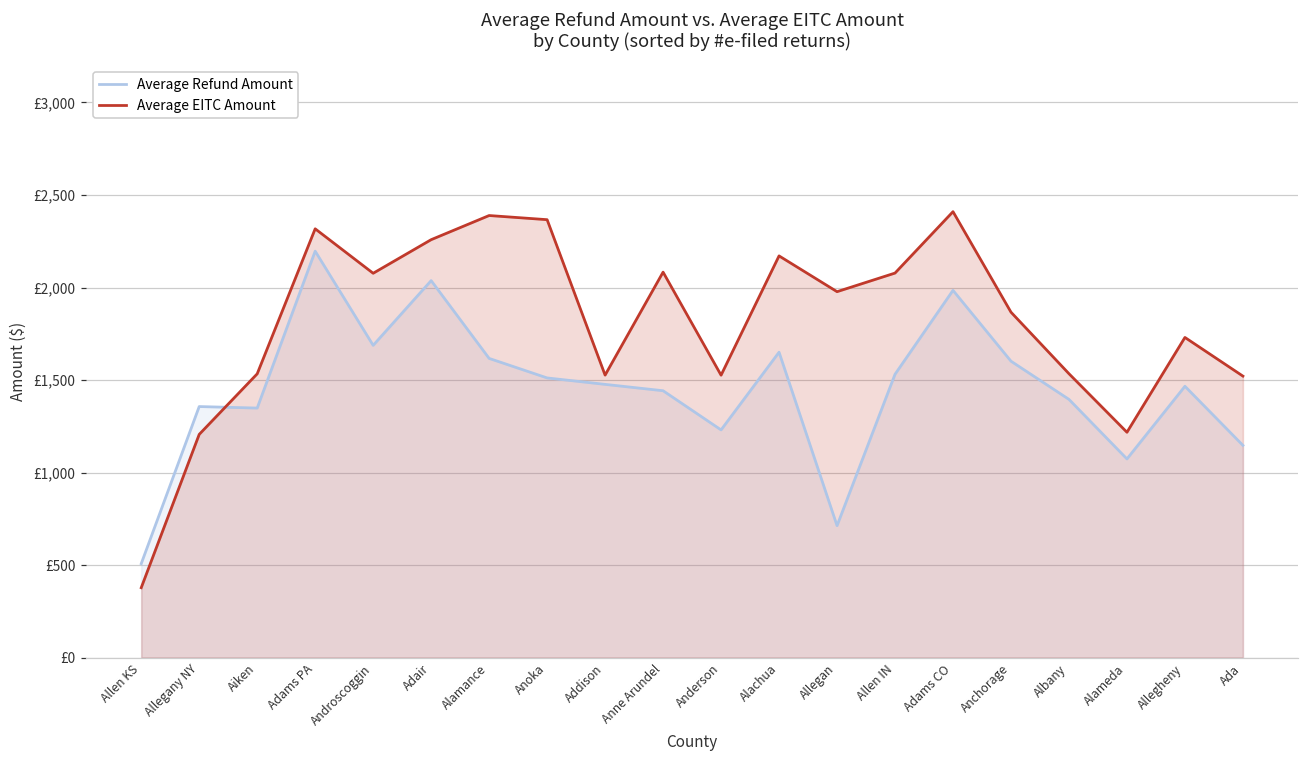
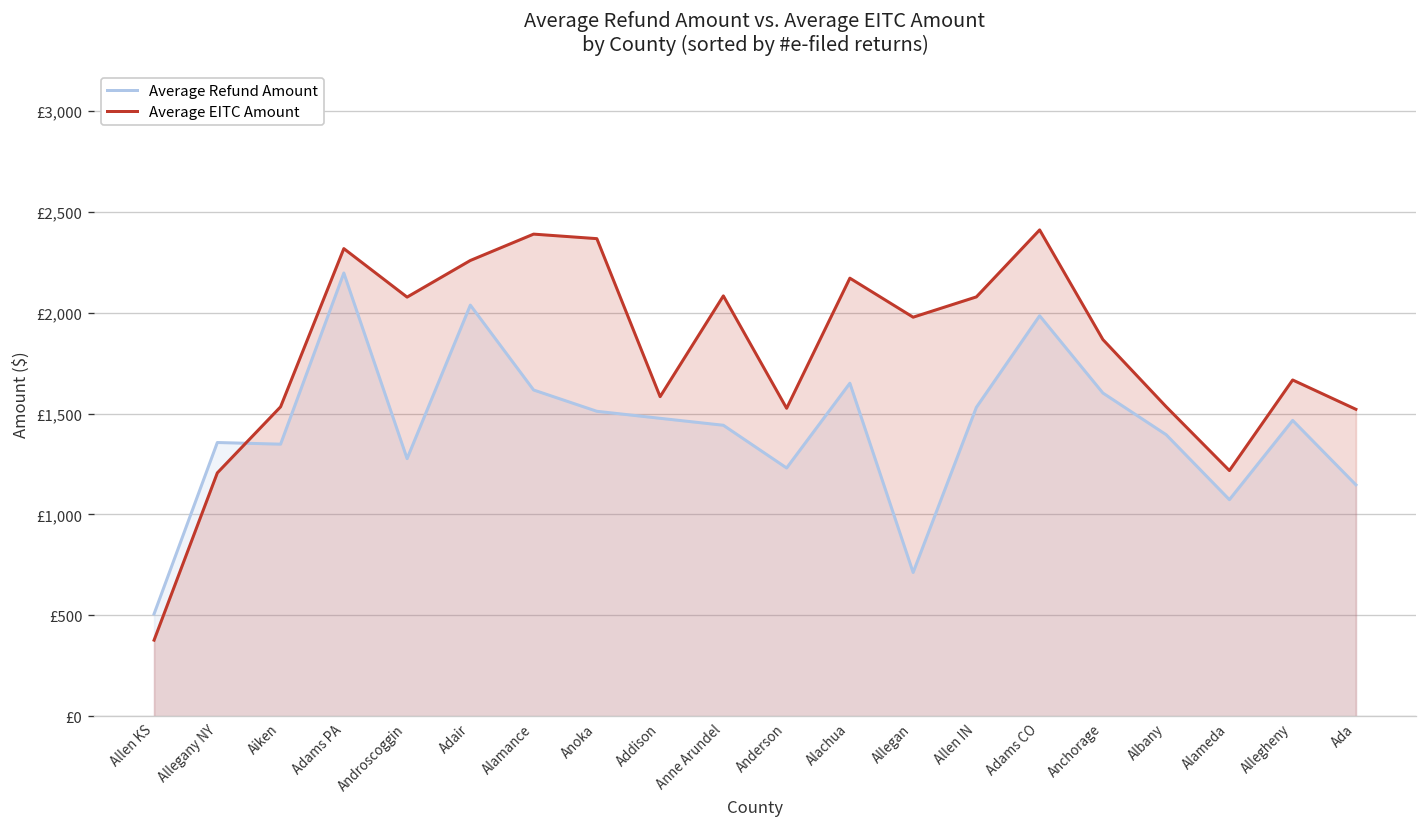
Average Refund Amount, Androscoggin: £1,690 -> £1,280
Average EITC Amount, Addison: £1,530 -> £1,580
Average EITC Amount, Allegheny: £1,730 -> £1,670
